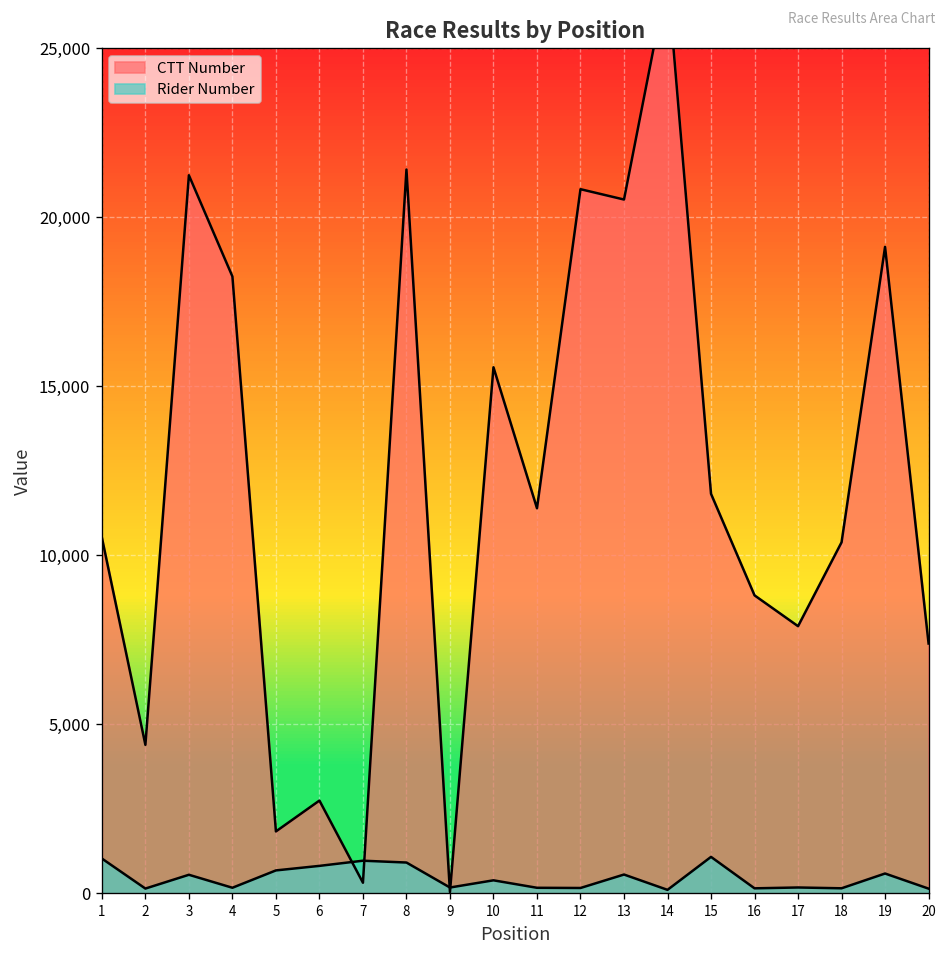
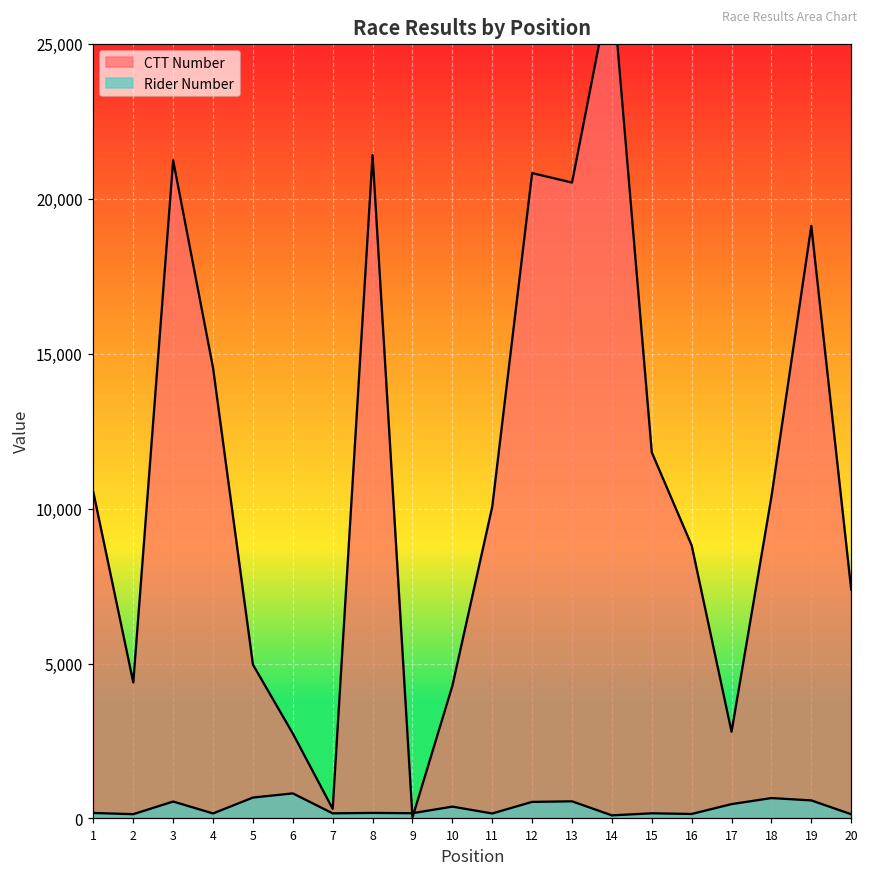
Rider Number, 1: 1,000 -> 200
CTT Number, 4: 18,200 -> 14,500
CTT Number, 5: 1,800 -> 5,000
Rider Number, 7: 1,000 -> 200
Rider Number, 8: 900 -> 200
CTT Number, 10: 15,600 -> 4,300
CTT Number, 11: 11,400 -> 10,100
Rider Number, 12: 200 -> 500
Rider Number, 15: 1,100 -> 200
CTT Number, 17: 7,900 -> 2,800
Rider Number, 17: 200 -> 500
Rider Number, 18: 100 -> 700
